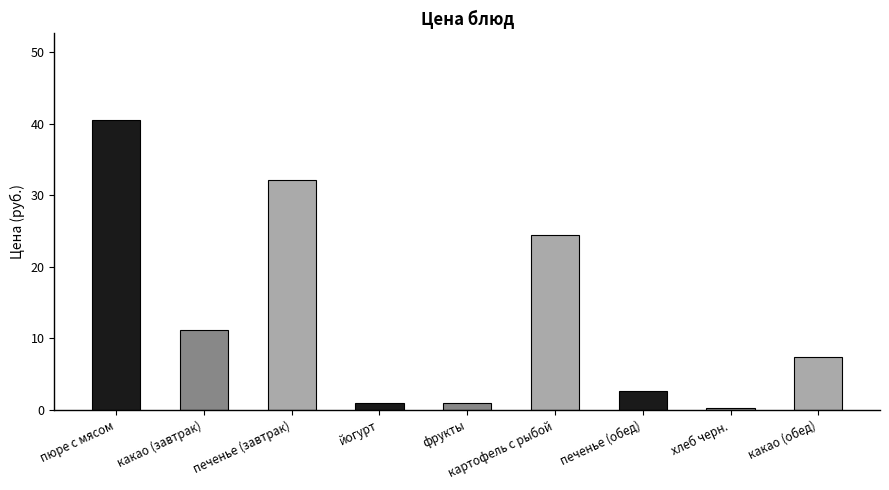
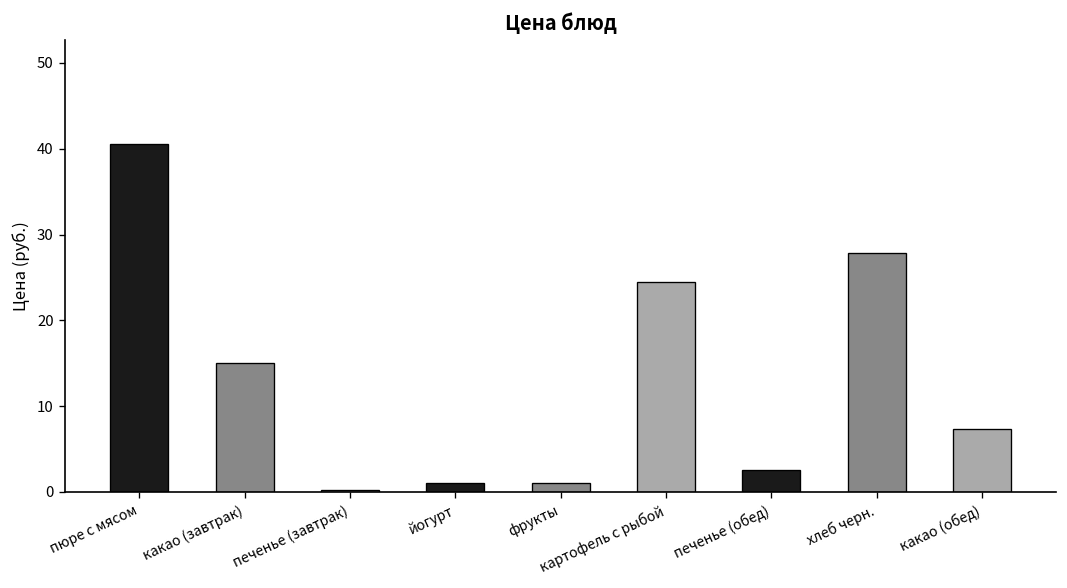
какао (завтрак): 11 -> 15
печенье (завтрак): 32 -> 0
хлеб черн.: 0 -> 28
